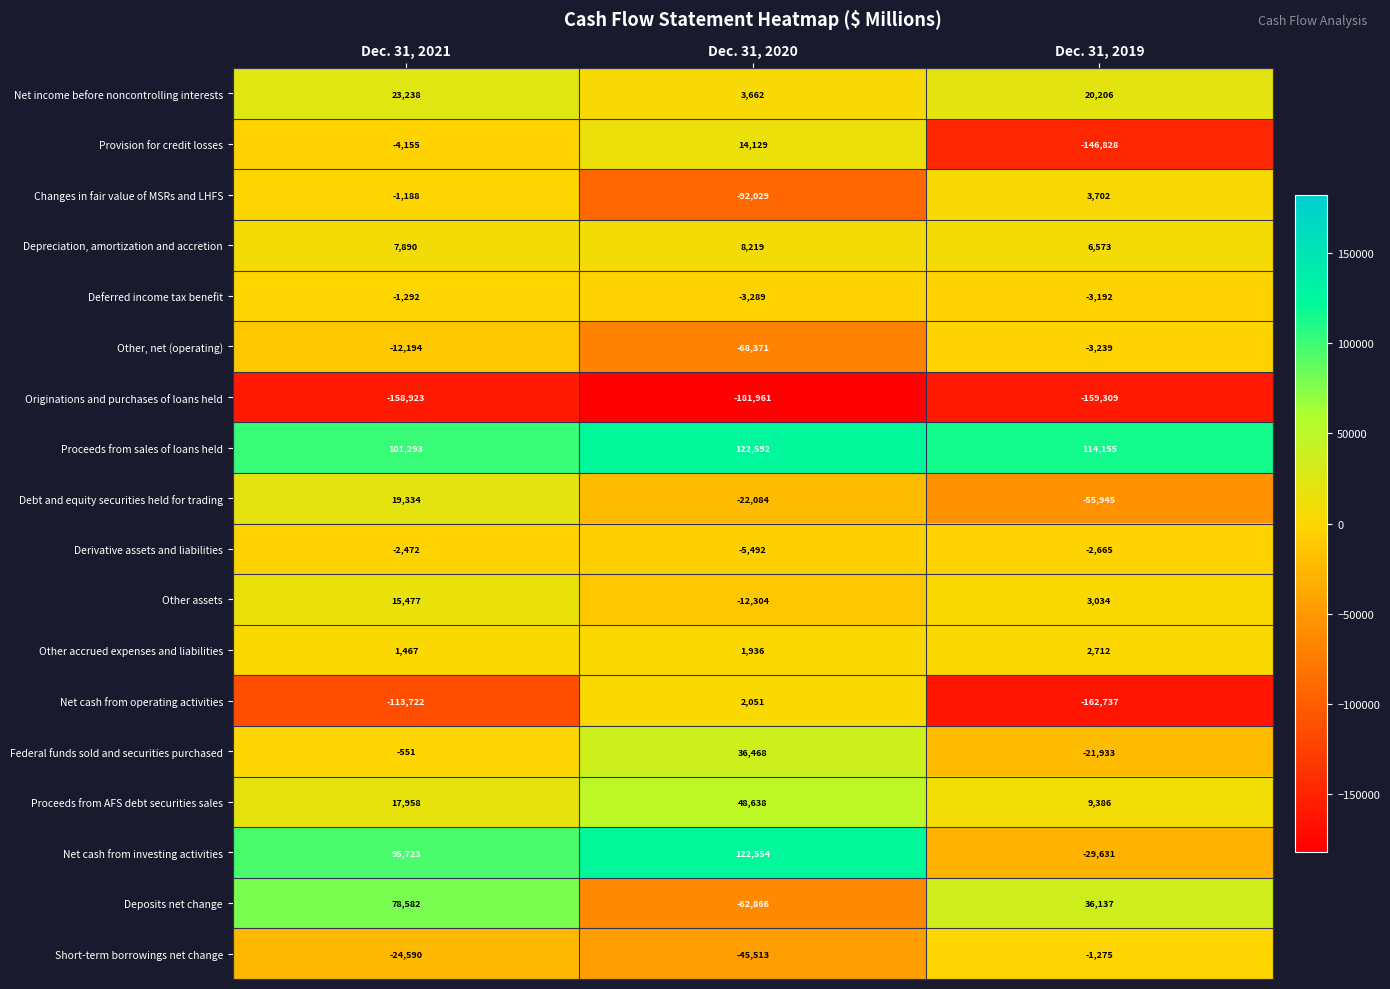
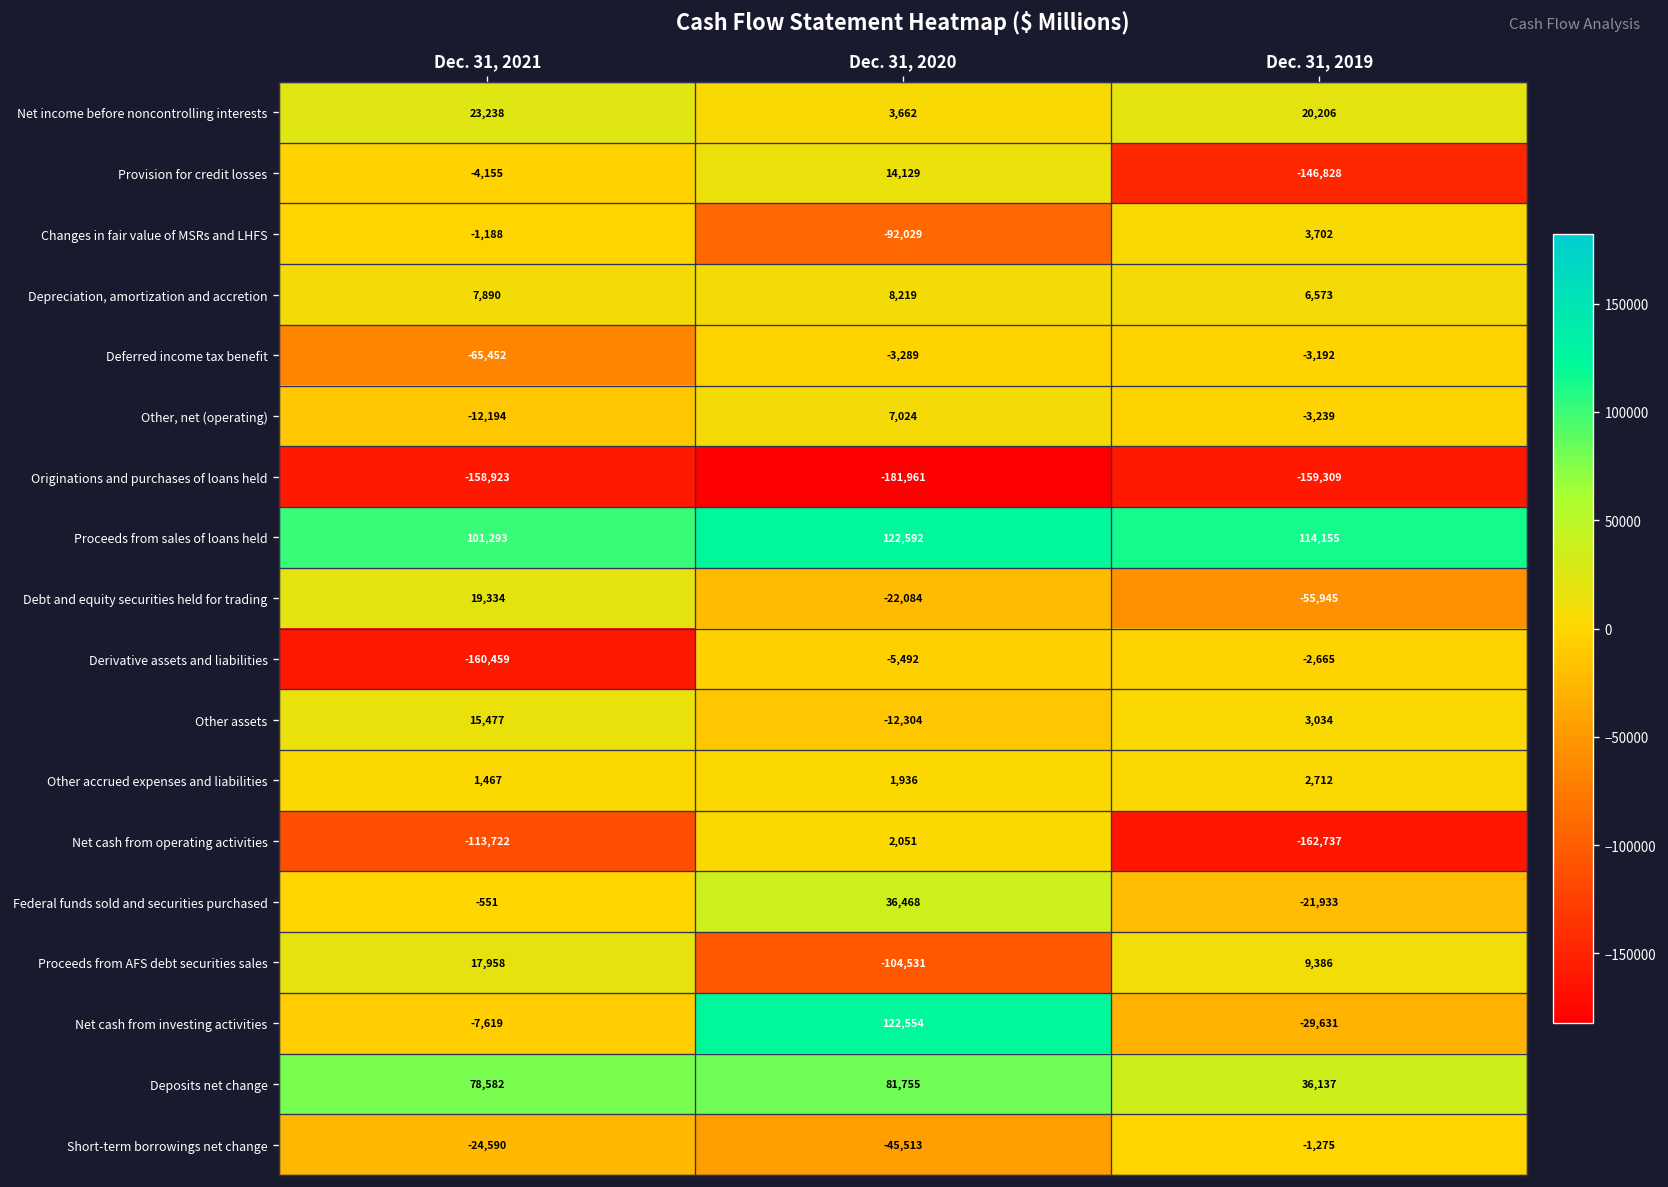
Deferred income tax benefit, Dec. 31, 2021: -1,292 -> -65,452
Other, net (operating), Dec. 31, 2020: -68,371 -> 7,024
Derivative assets and liabilities, Dec. 31, 2021: -2,472 -> -160,459
Proceeds from AFS debt securities sales, Dec. 31, 2020: 48,638 -> -104,531
Net cash from investing activities, Dec. 31, 2021: 95,723 -> -7,619
Deposits net change, Dec. 31, 2020: -62,866 -> 81,755
